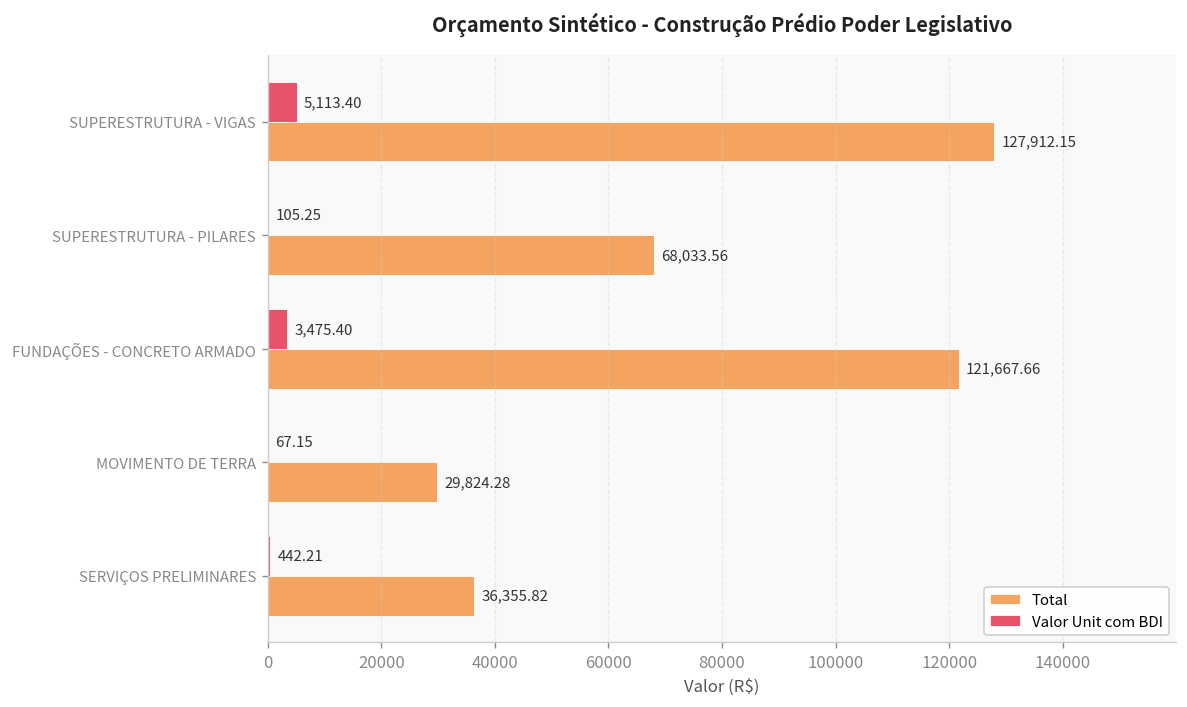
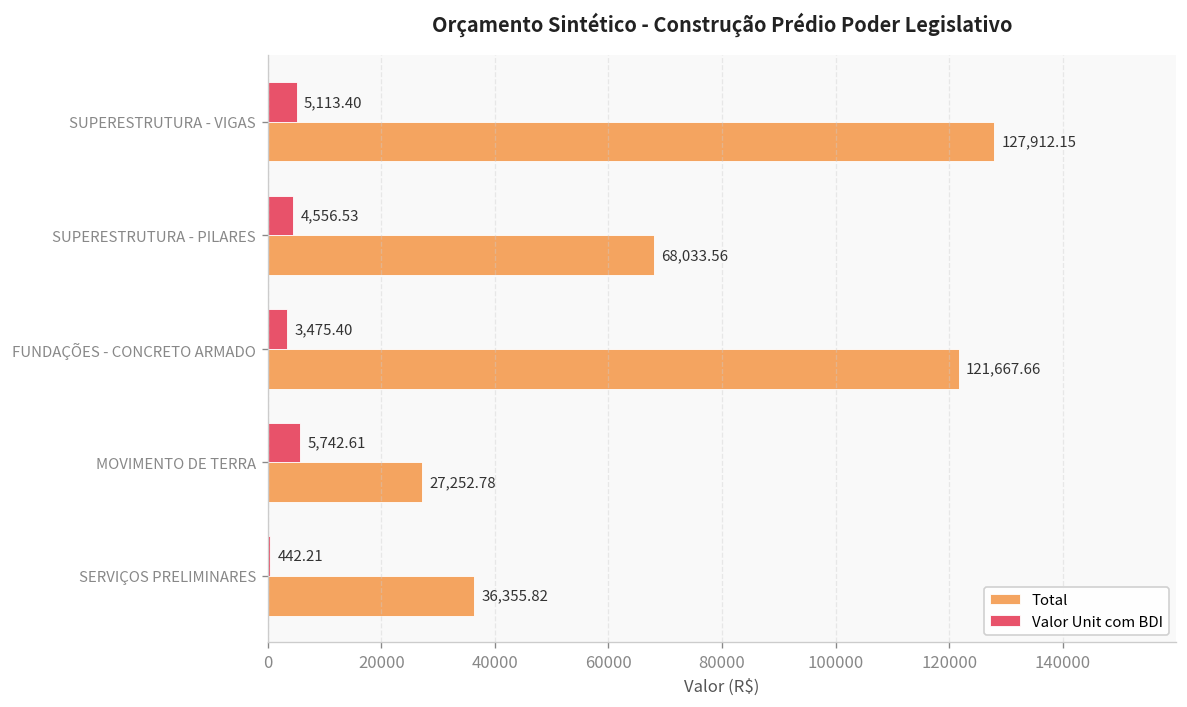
Valor Unit com BDI, SUPERESTRUTURA - PILARES: 105.25 -> 4,556.53
Valor Unit com BDI, MOVIMENTO DE TERRA: 67.15 -> 5,742.61
Total, MOVIMENTO DE TERRA: 29,824.28 -> 27,252.78
